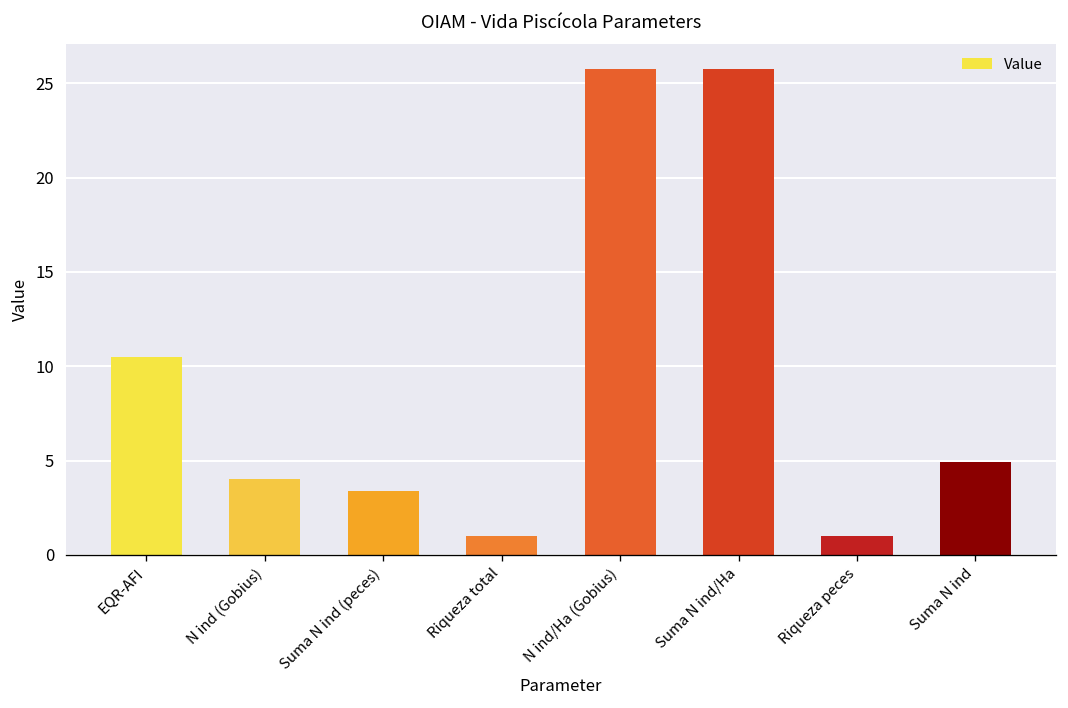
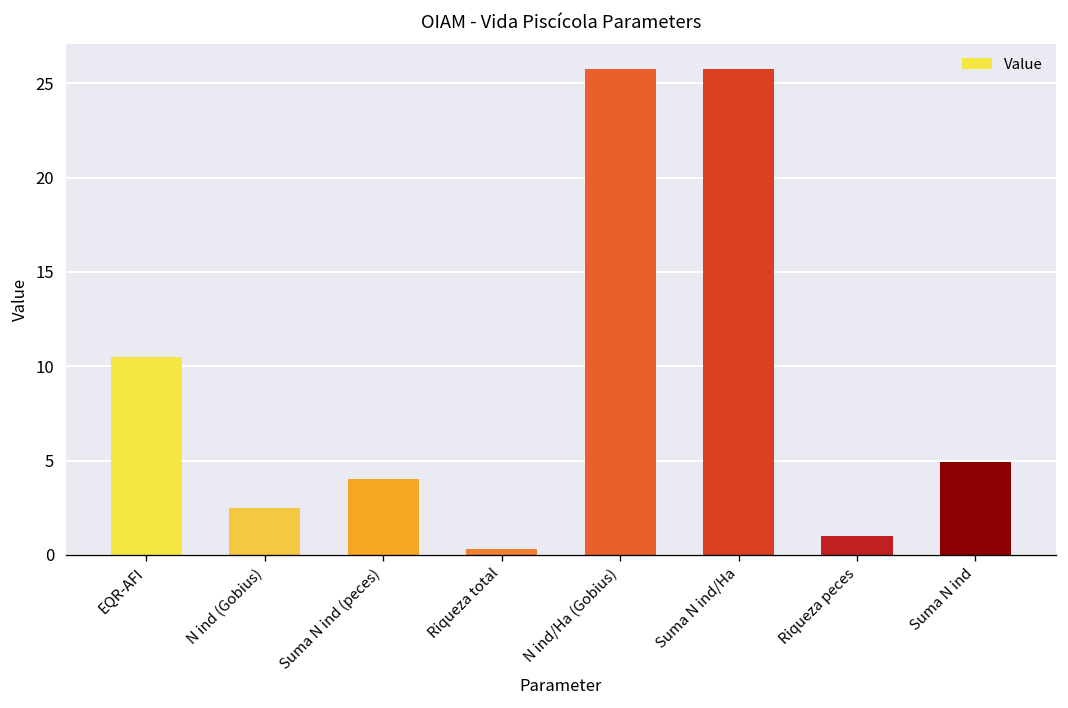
N ind (Gobius): 4.0 -> 2.5
Suma N ind (peces): 3.4 -> 4.0
Riqueza total: 1.0 -> 0.3
